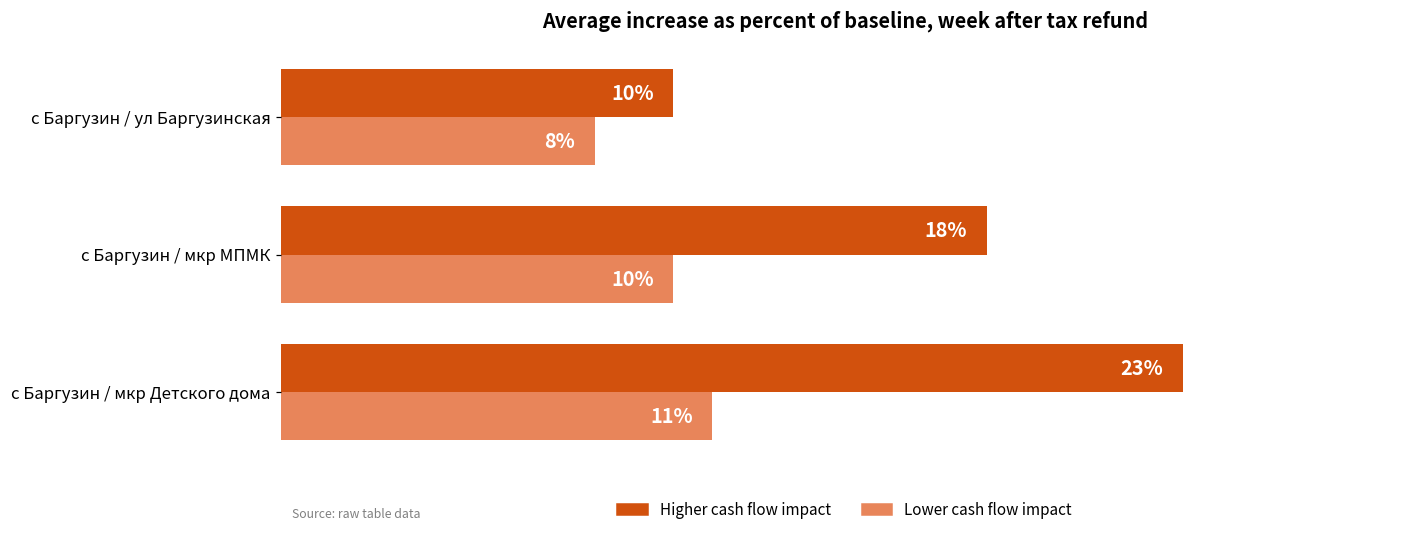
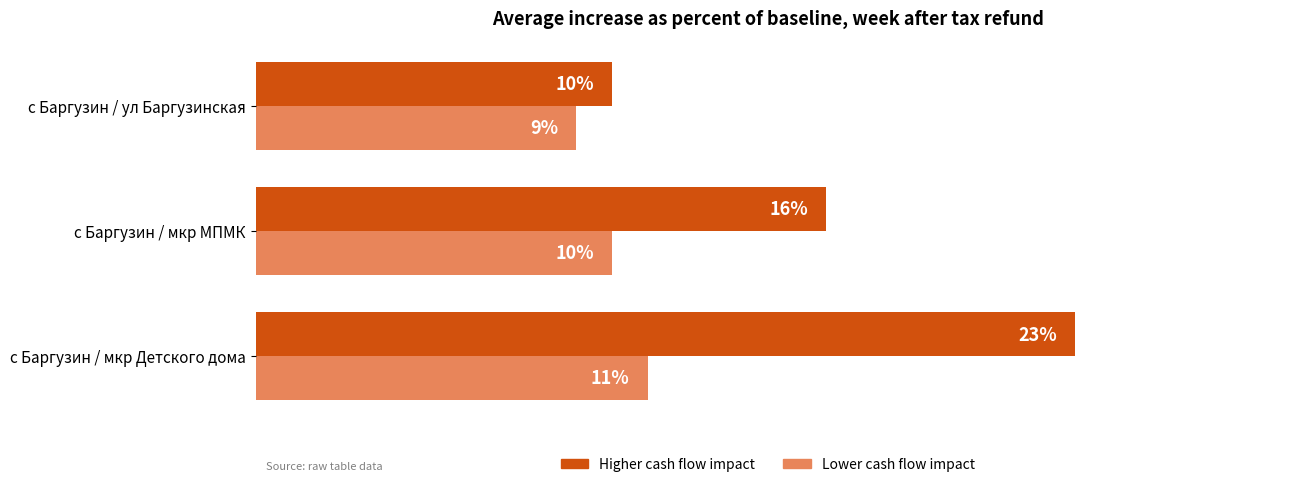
Lower cash flow impact, с Баргузин / ул Баргузинская: 8% -> 9%
Higher cash flow impact, с Баргузин / мкр МПМК: 18% -> 16%
